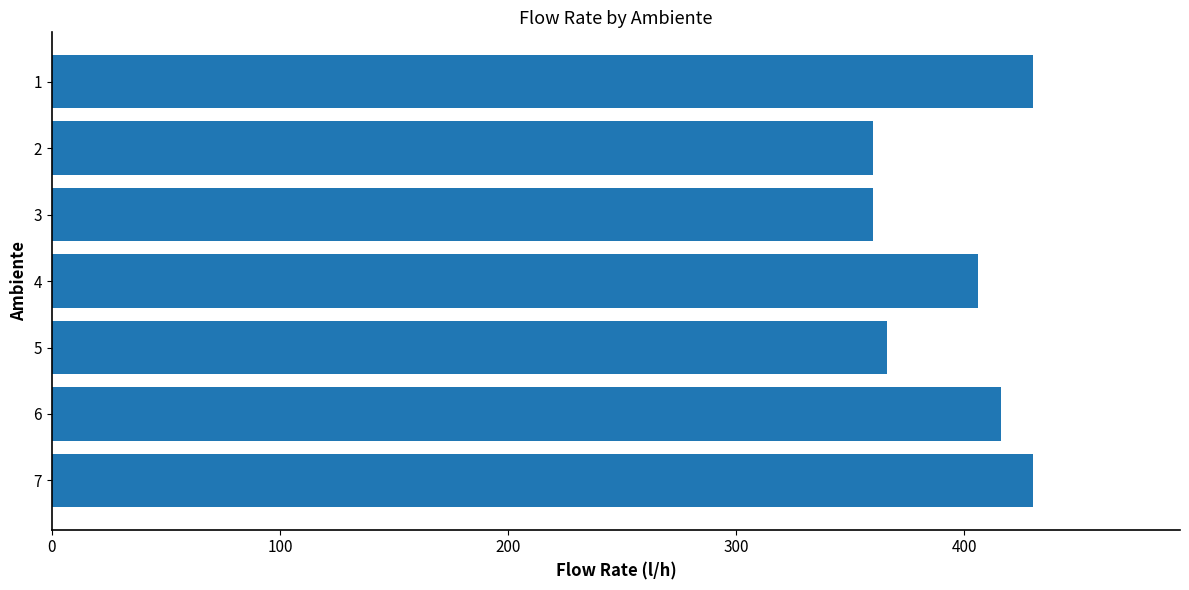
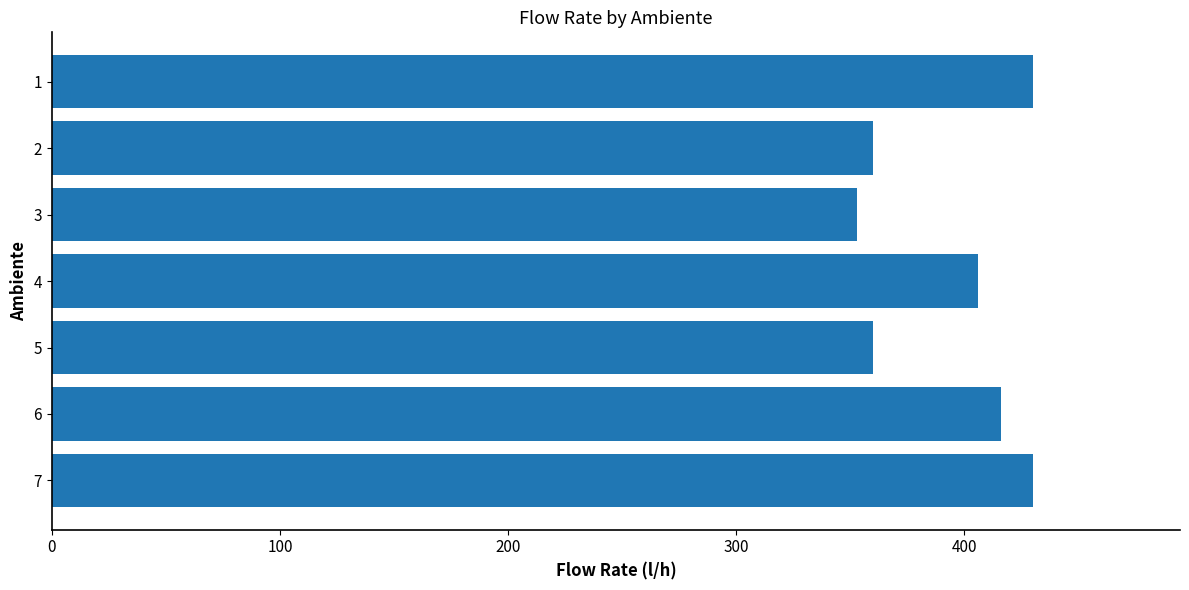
3: 360 -> 353
5: 366 -> 360
